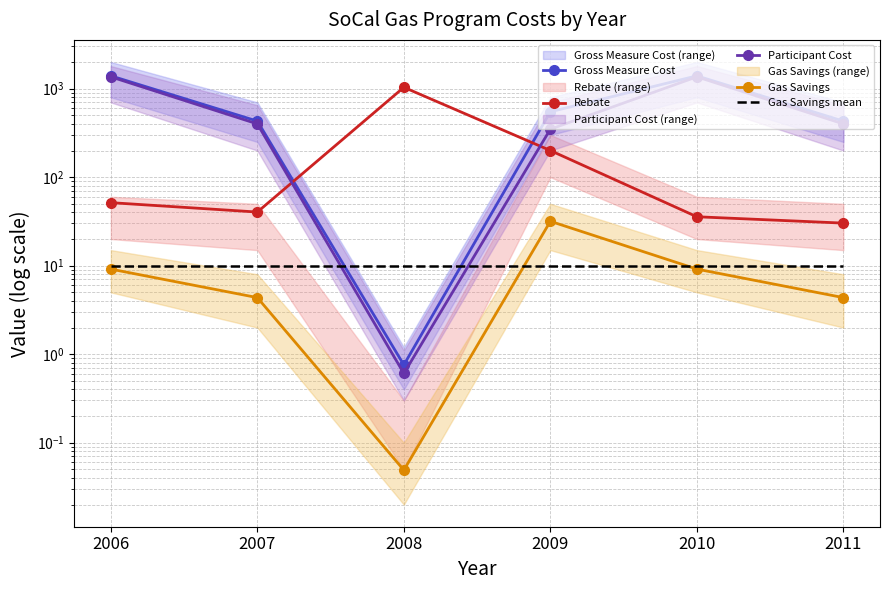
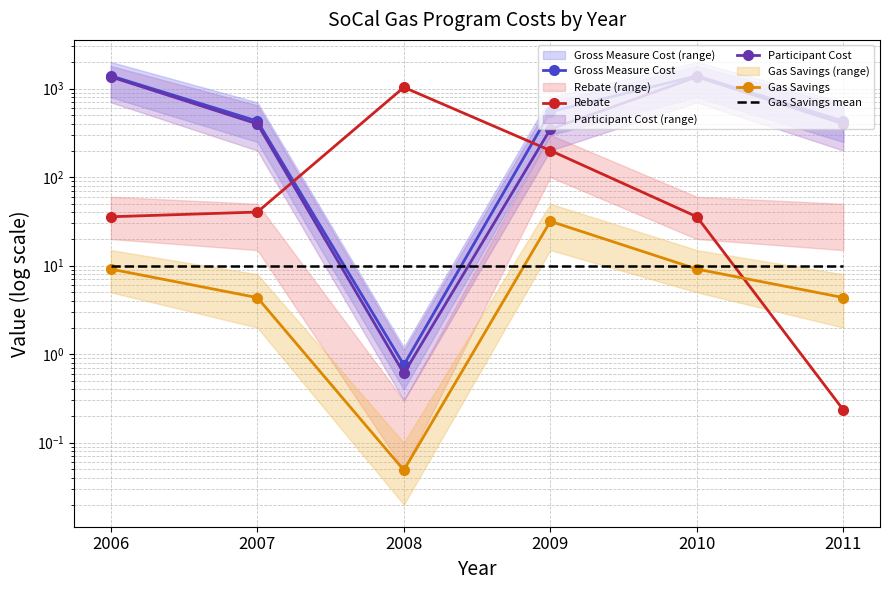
Rebate, 2006: 50 -> 36
Rebate, 2011: 30 -> 0.23
